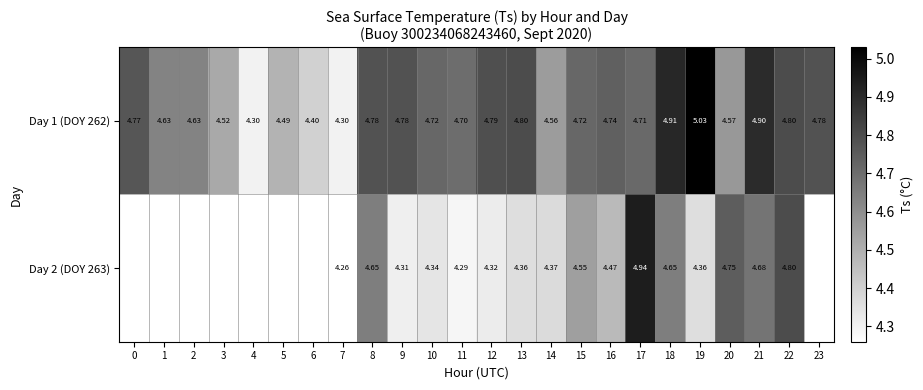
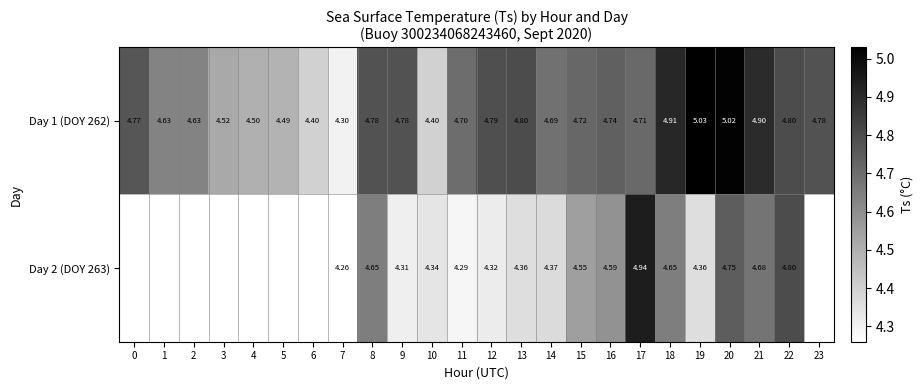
Day 1 (DOY 262), 4: 4.30 -> 4.50
Day 1 (DOY 262), 10: 4.72 -> 4.40
Day 1 (DOY 262), 14: 4.56 -> 4.69
Day 1 (DOY 262), 20: 4.57 -> 5.02
Day 2 (DOY 263), 16: 4.47 -> 4.59
